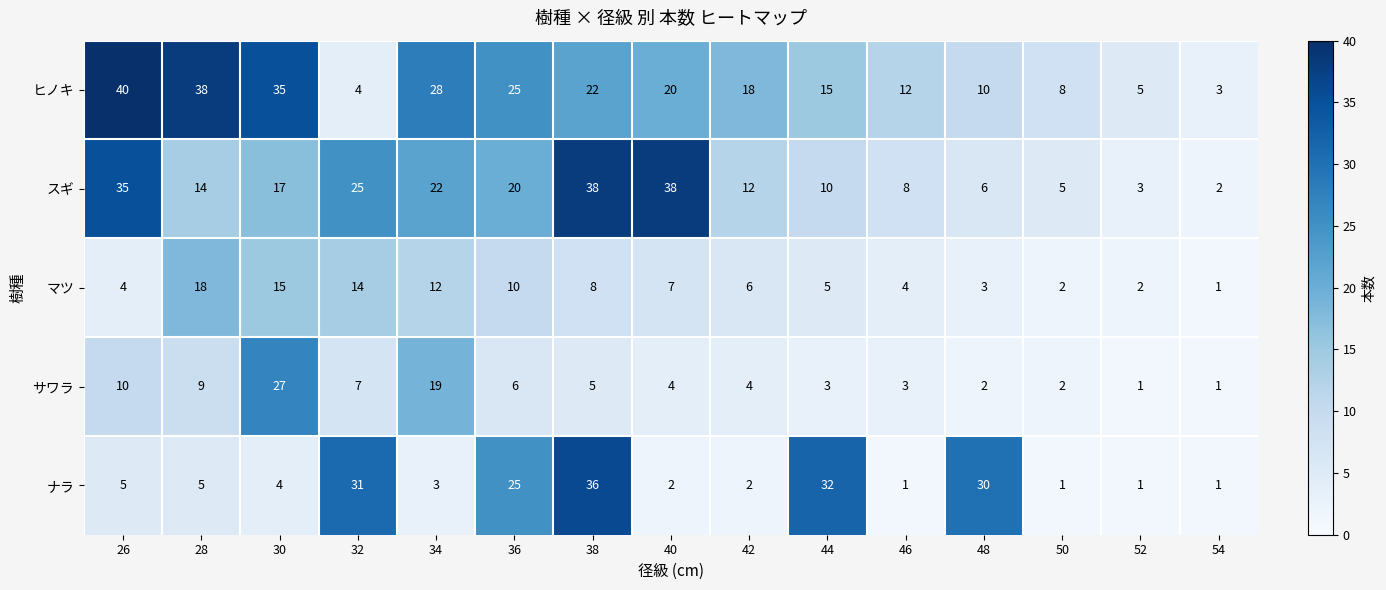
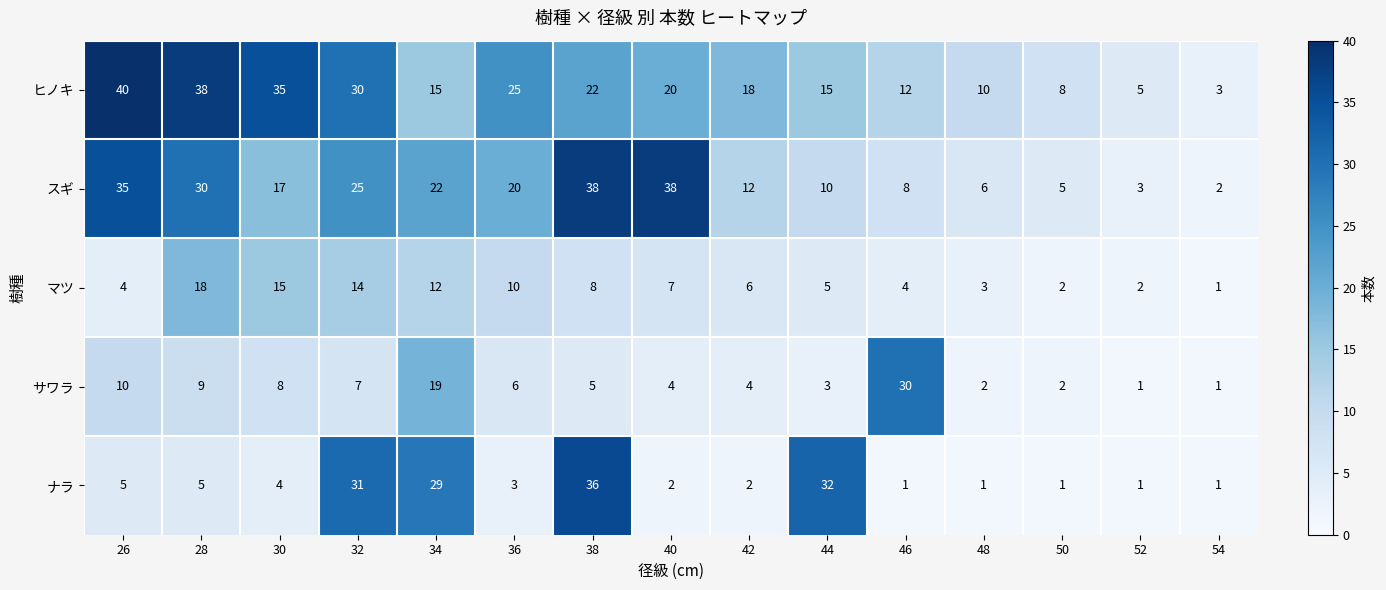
ヒノキ, 32: 4 -> 30
ヒノキ, 34: 28 -> 15
スギ, 28: 14 -> 30
サワラ, 30: 27 -> 8
サワラ, 46: 3 -> 30
ナラ, 34: 3 -> 29
ナラ, 36: 25 -> 3
ナラ, 48: 30 -> 1
